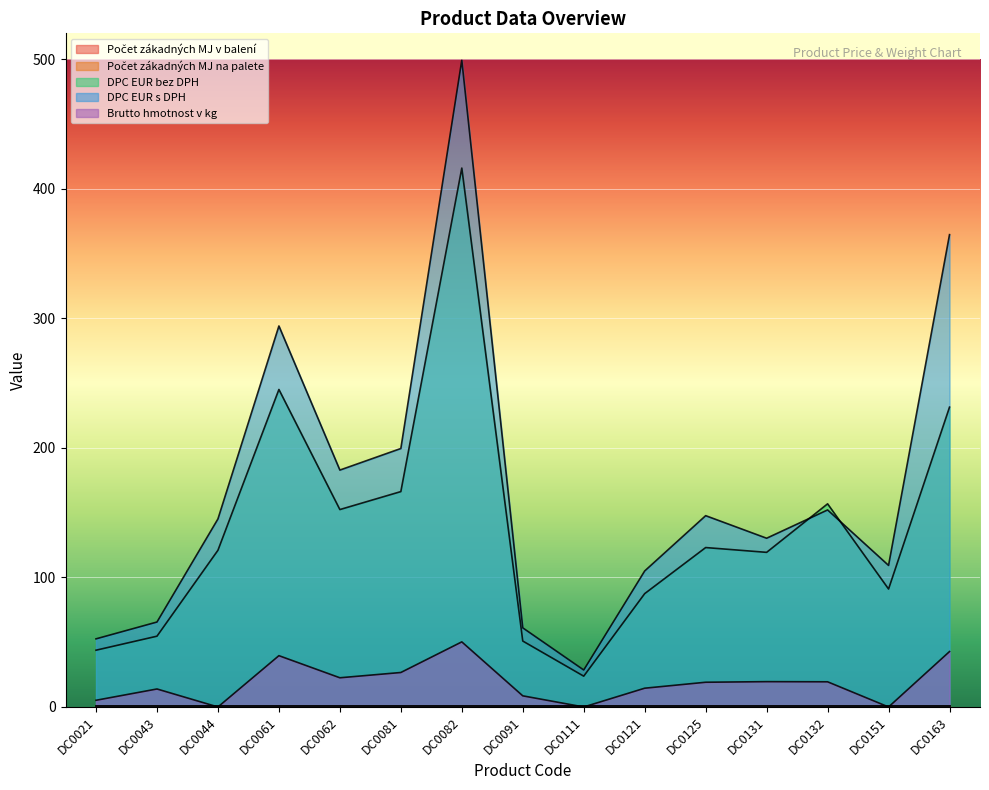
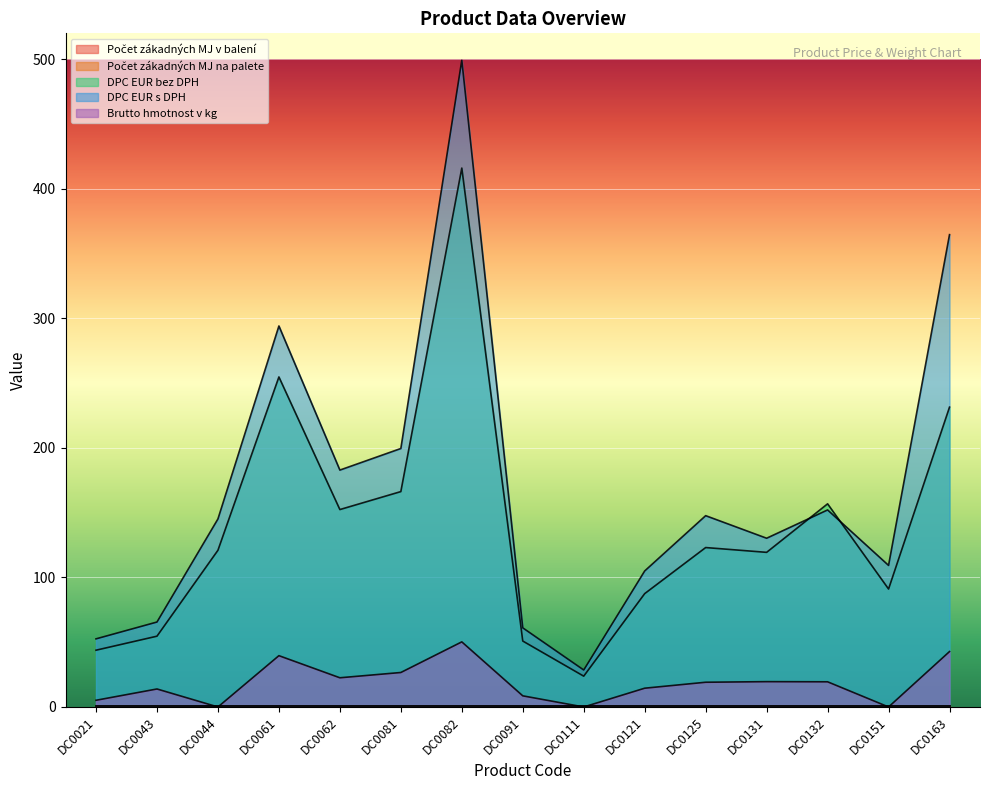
DPC EUR bez DPH, DC0061: 245 -> 255
